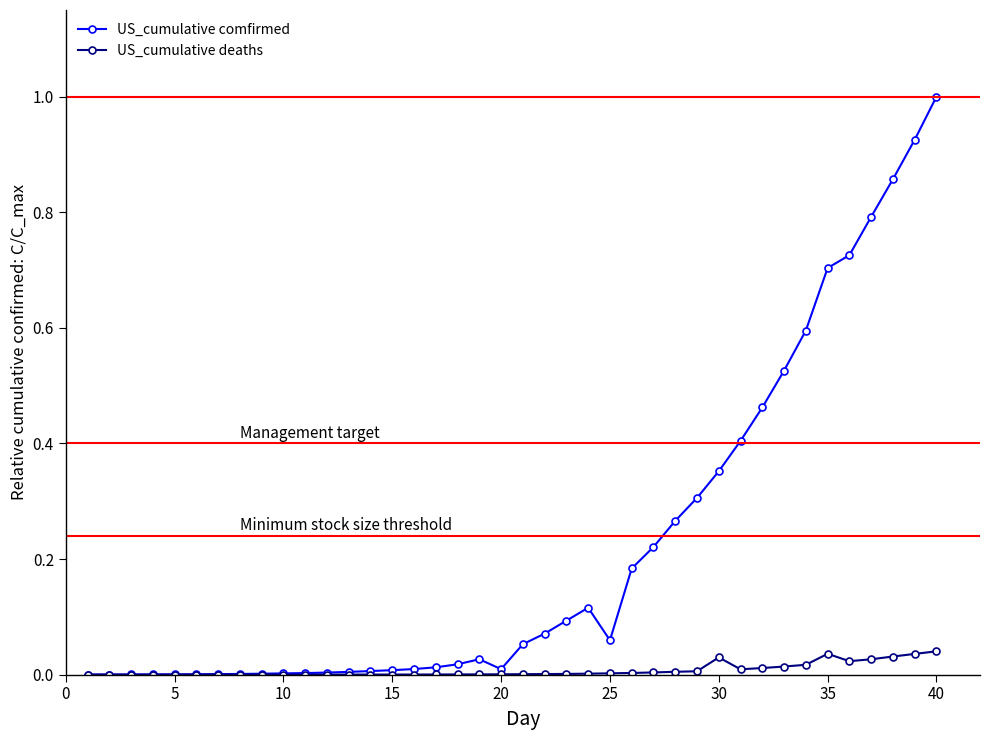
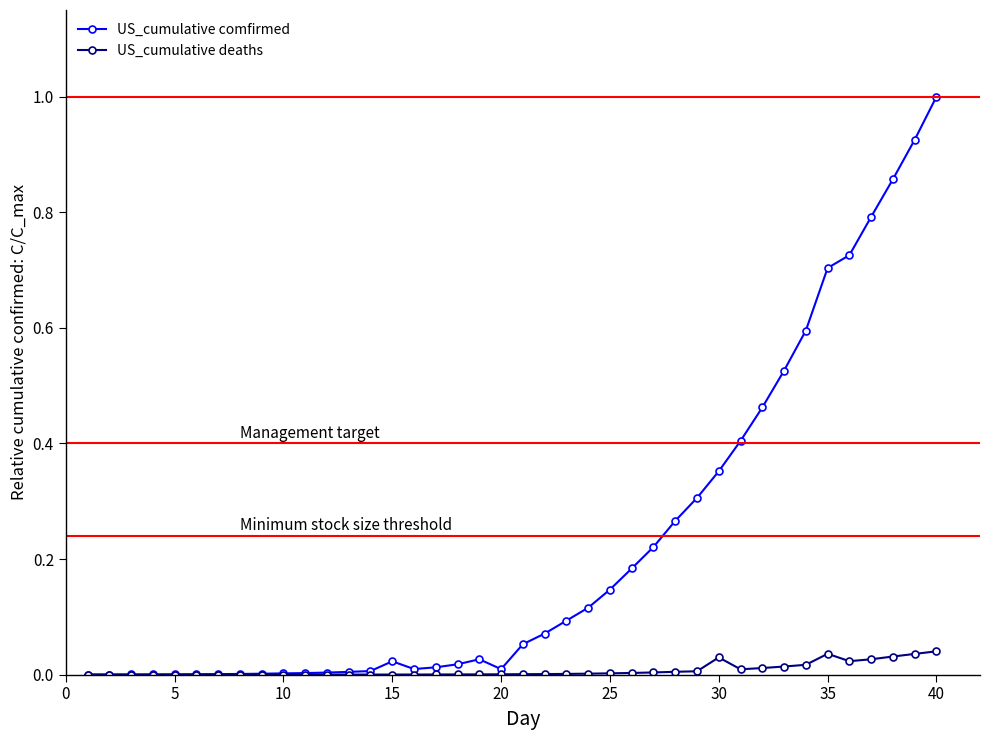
US_cumulative comfirmed, 15: 0.01 -> 0.02
US_cumulative comfirmed, 25: 0.06 -> 0.15
